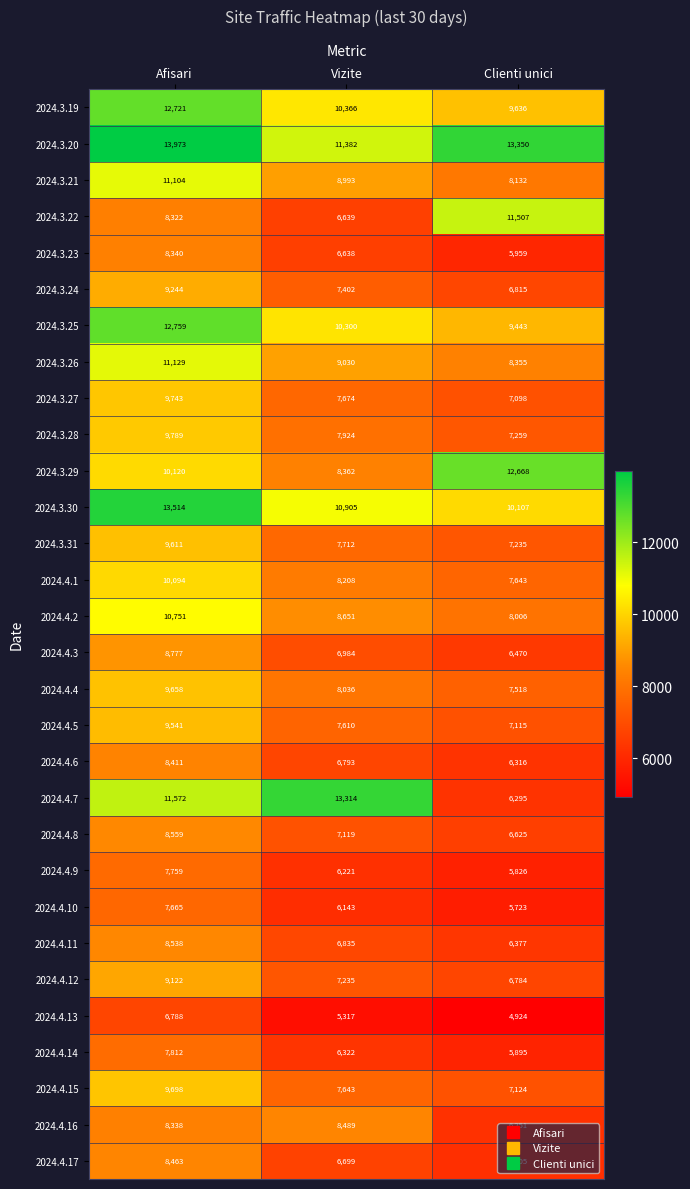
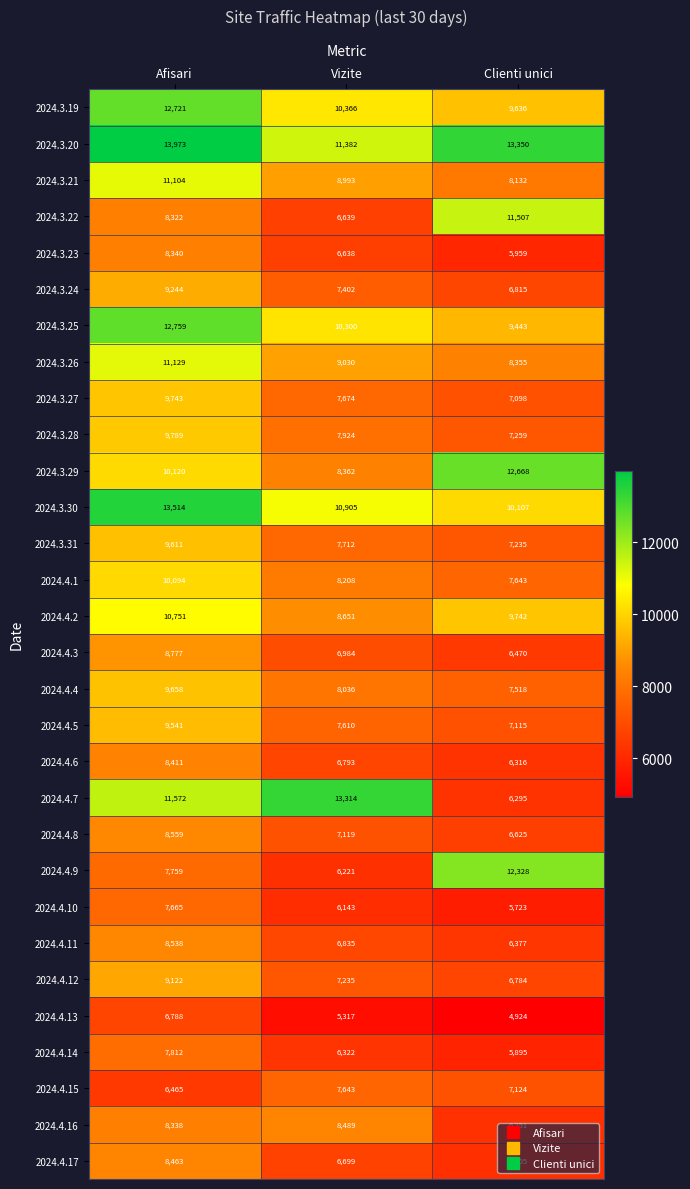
2024.4.2, Clienti unici: 8,006 -> 9,742
2024.4.9, Clienti unici: 5,826 -> 12,328
2024.4.15, Afisari: 9,698 -> 6,465
